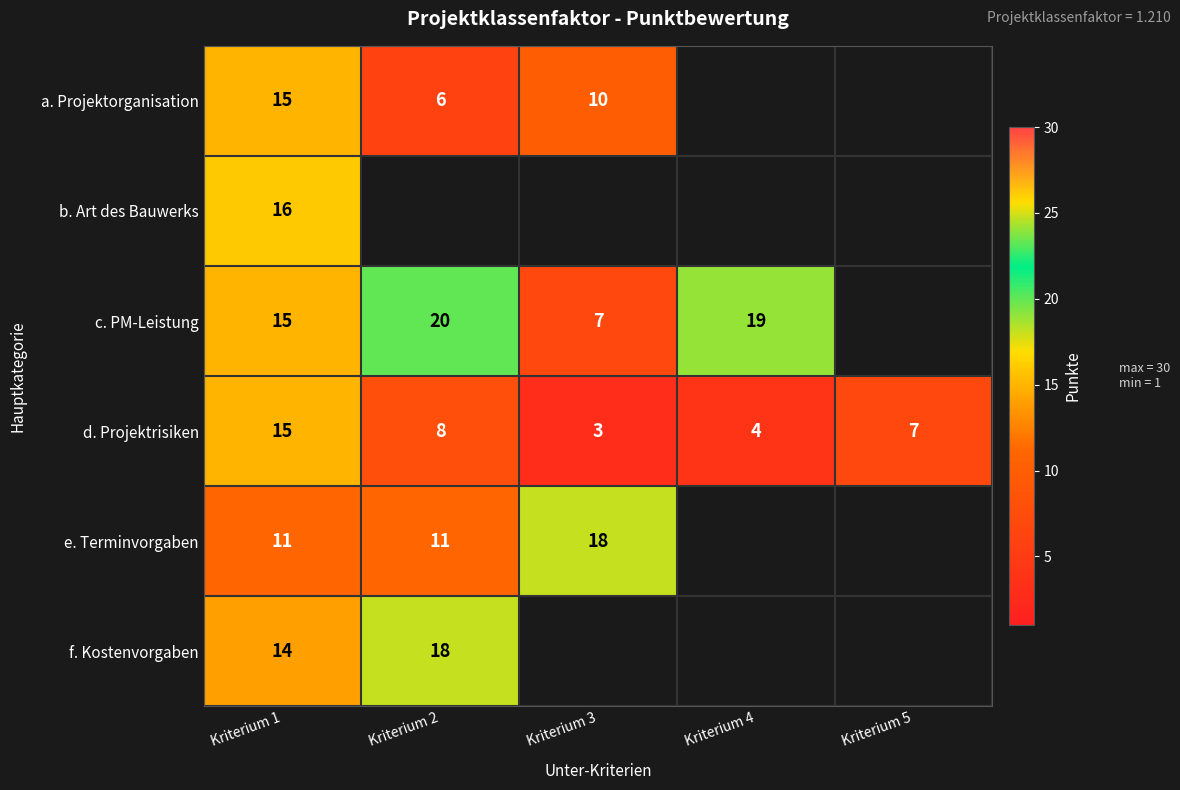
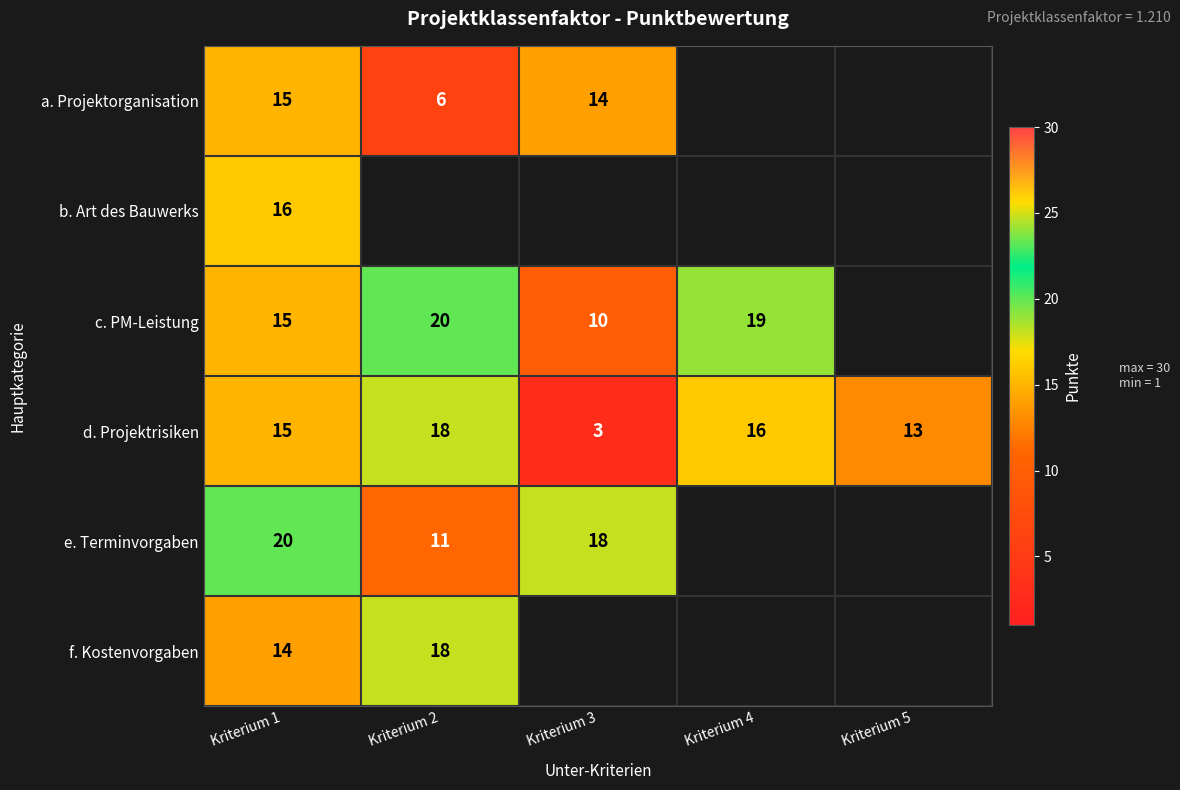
a. Projektorganisation, Kriterium 3: 10 -> 14
c. PM-Leistung, Kriterium 3: 7 -> 10
d. Projektrisiken, Kriterium 2: 8 -> 18
d. Projektrisiken, Kriterium 4: 4 -> 16
d. Projektrisiken, Kriterium 5: 7 -> 13
e. Terminvorgaben, Kriterium 1: 11 -> 20
